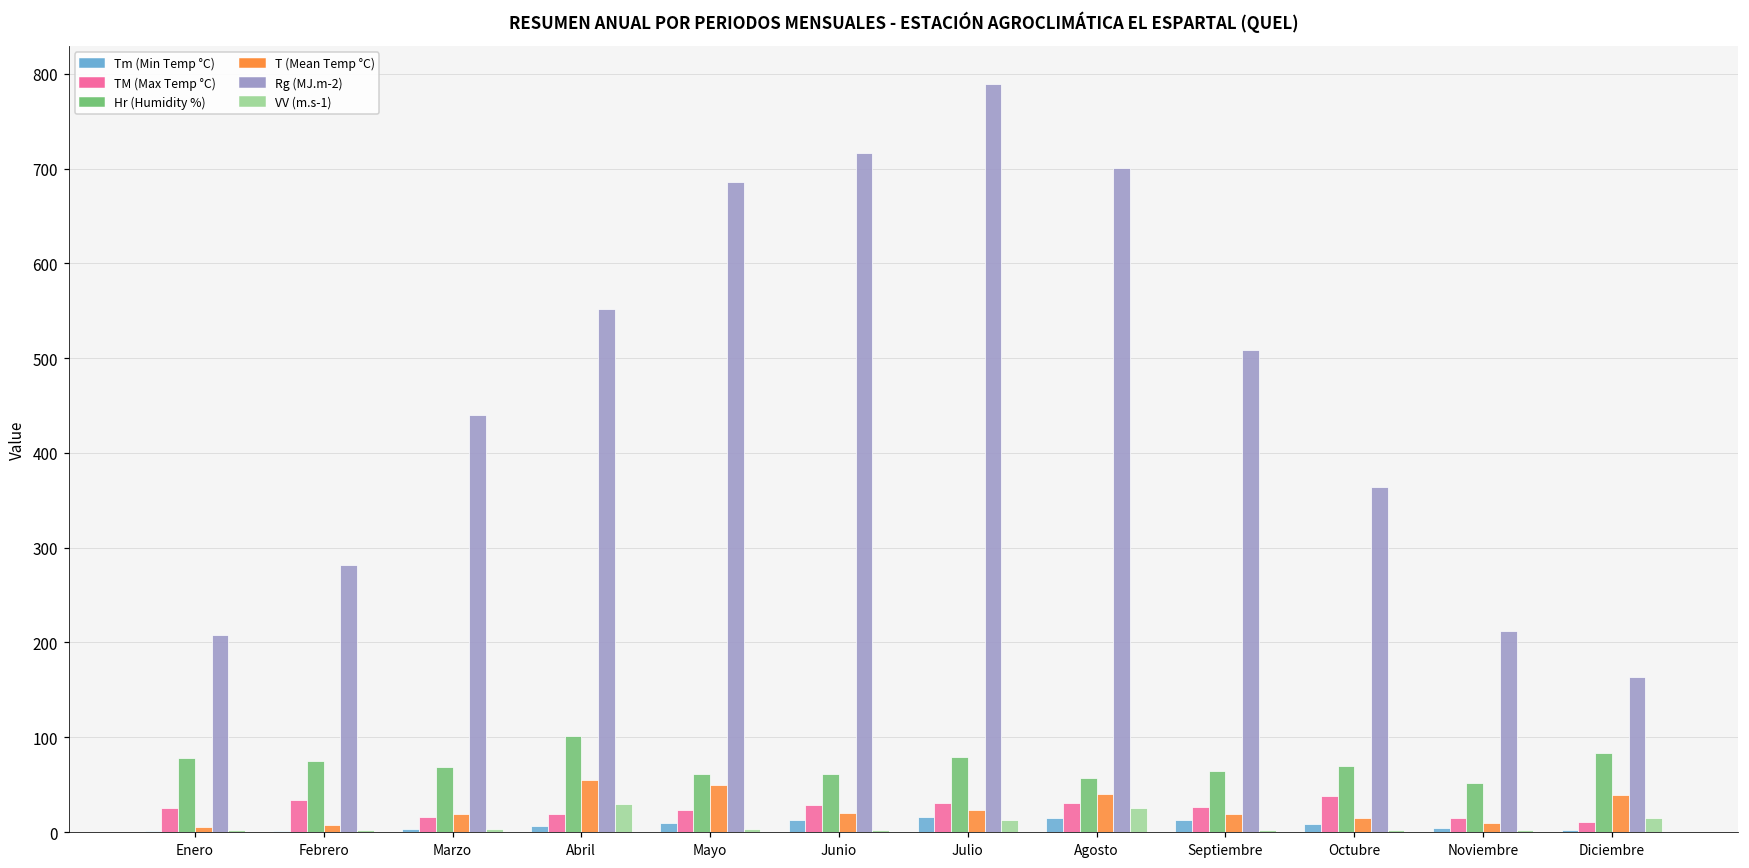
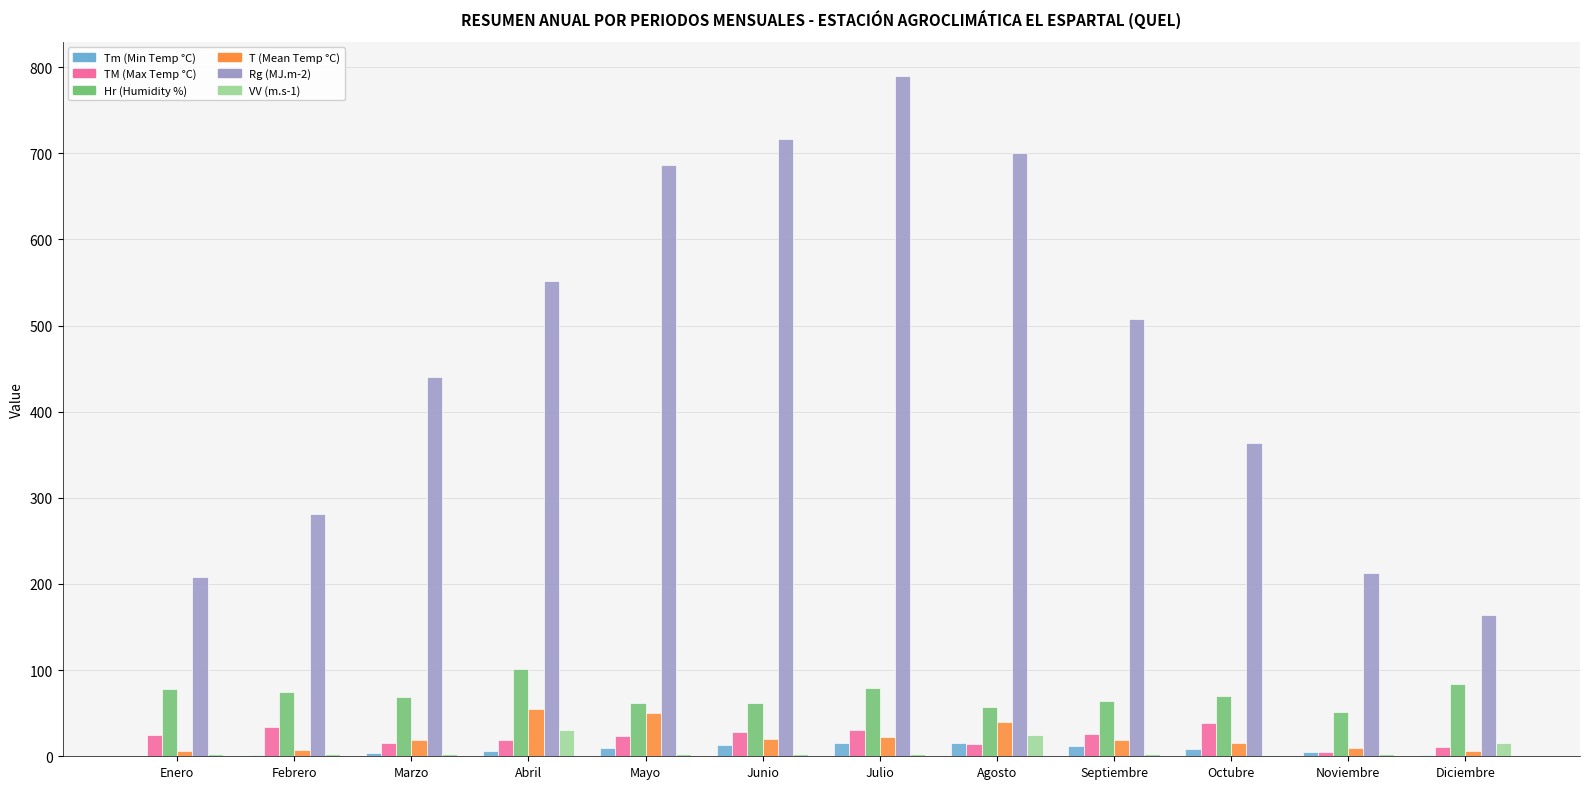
VV (m.s-1), Julio: 10 -> 0
TM (Max Temp °C), Agosto: 30 -> 10
TM (Max Temp °C), Noviembre: 15 -> 5
T (Mean Temp °C), Diciembre: 40 -> 10
